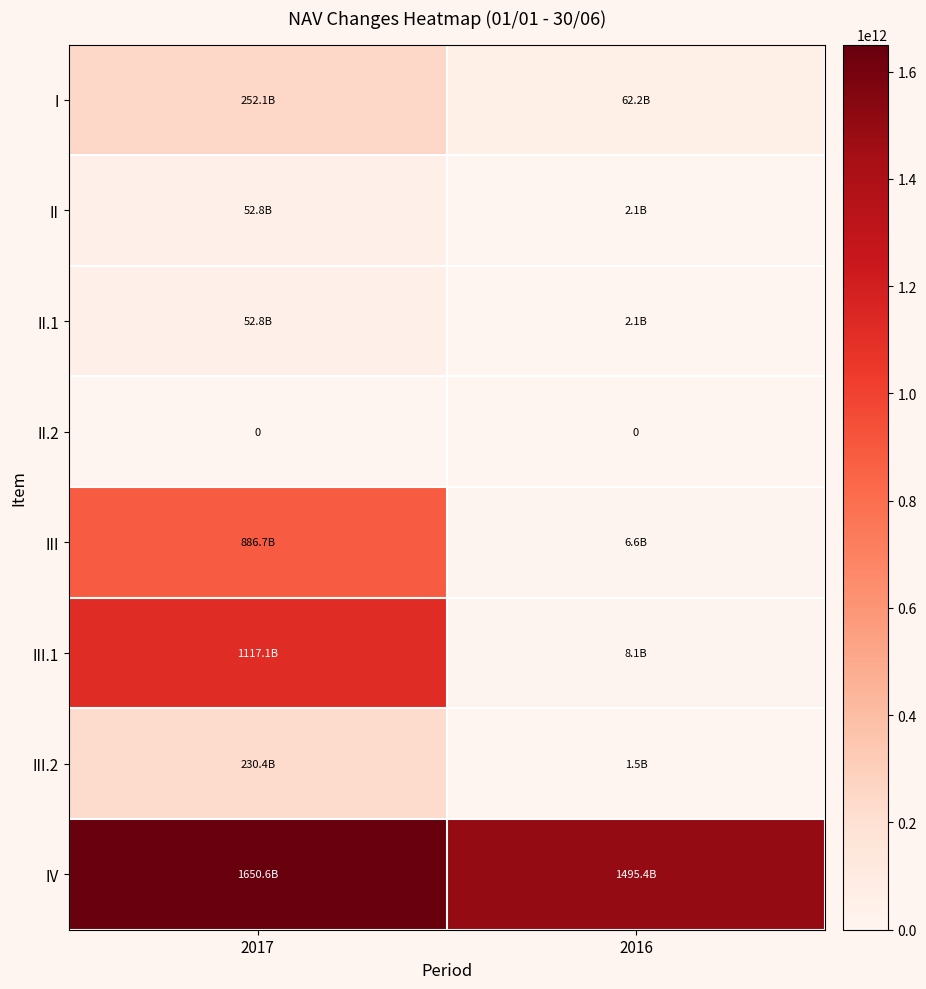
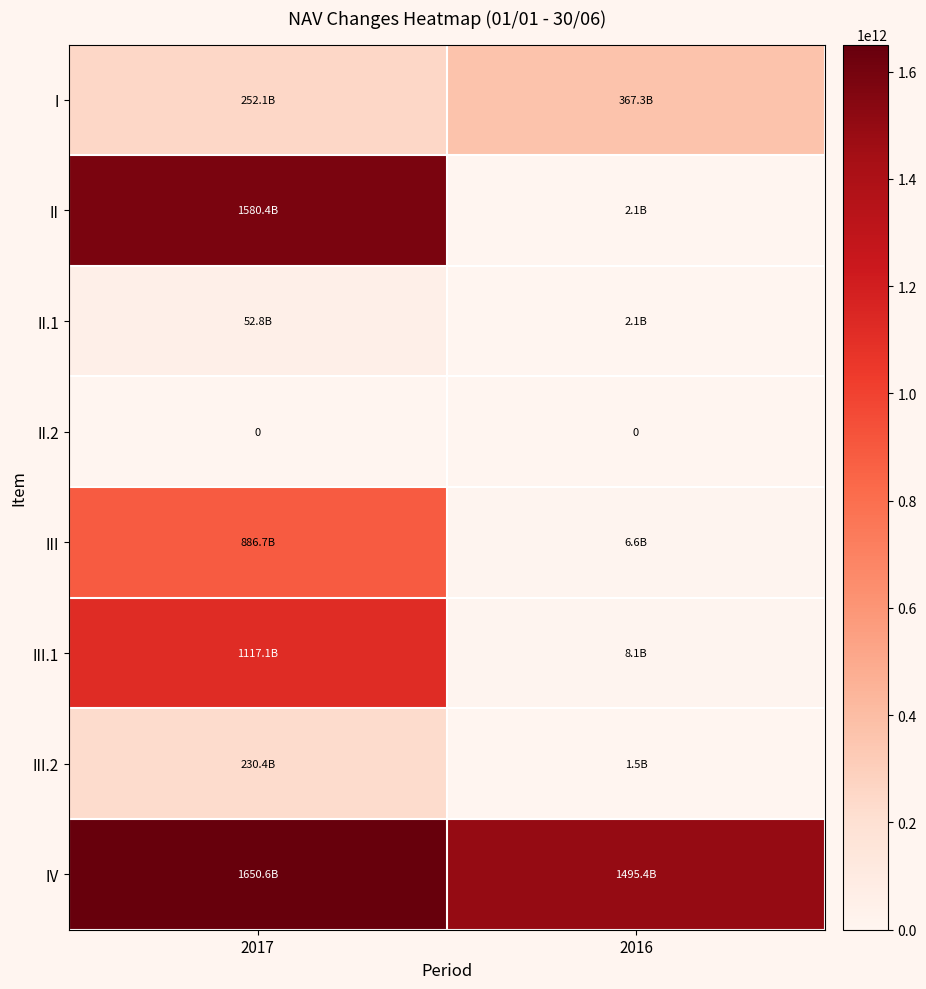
I, 2016: 62.2B -> 367.3B
II, 2017: 52.8B -> 1580.4B
